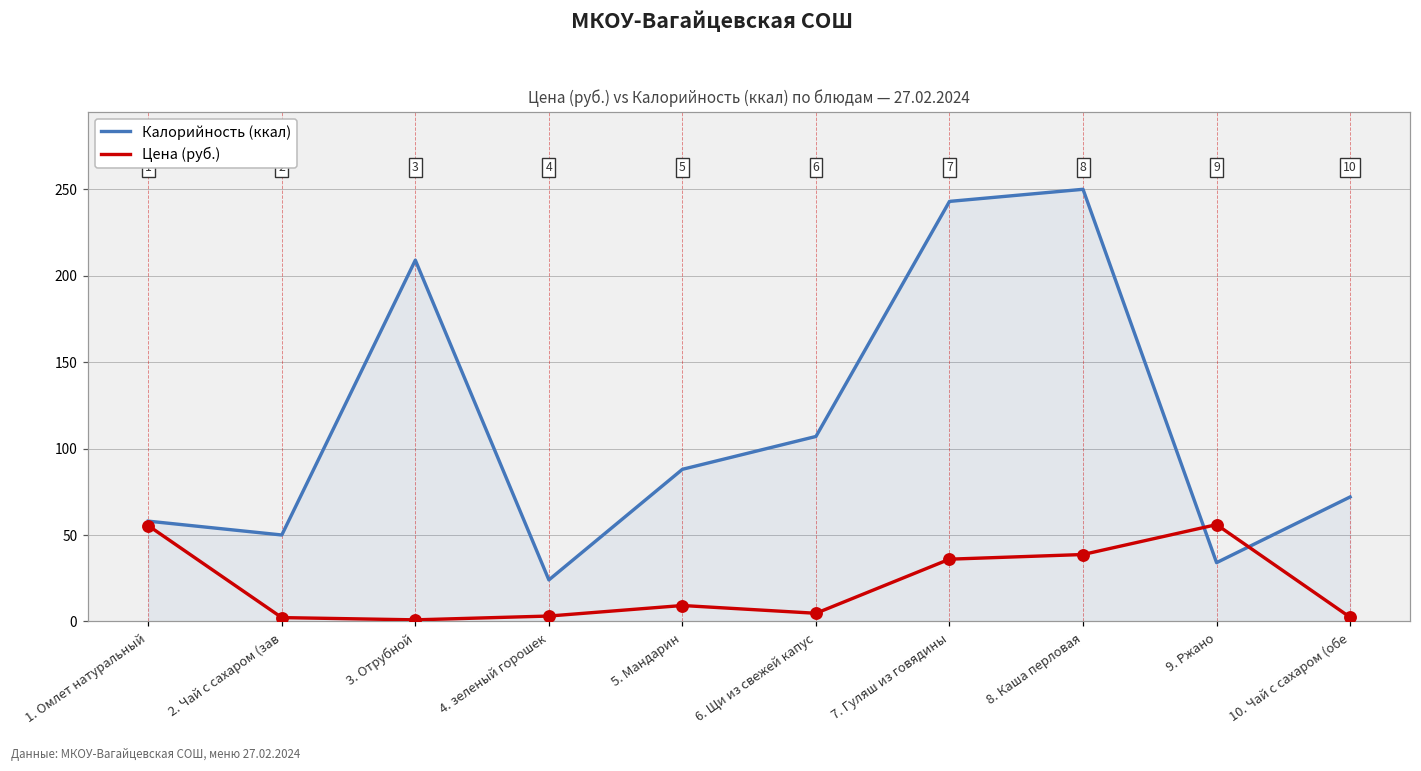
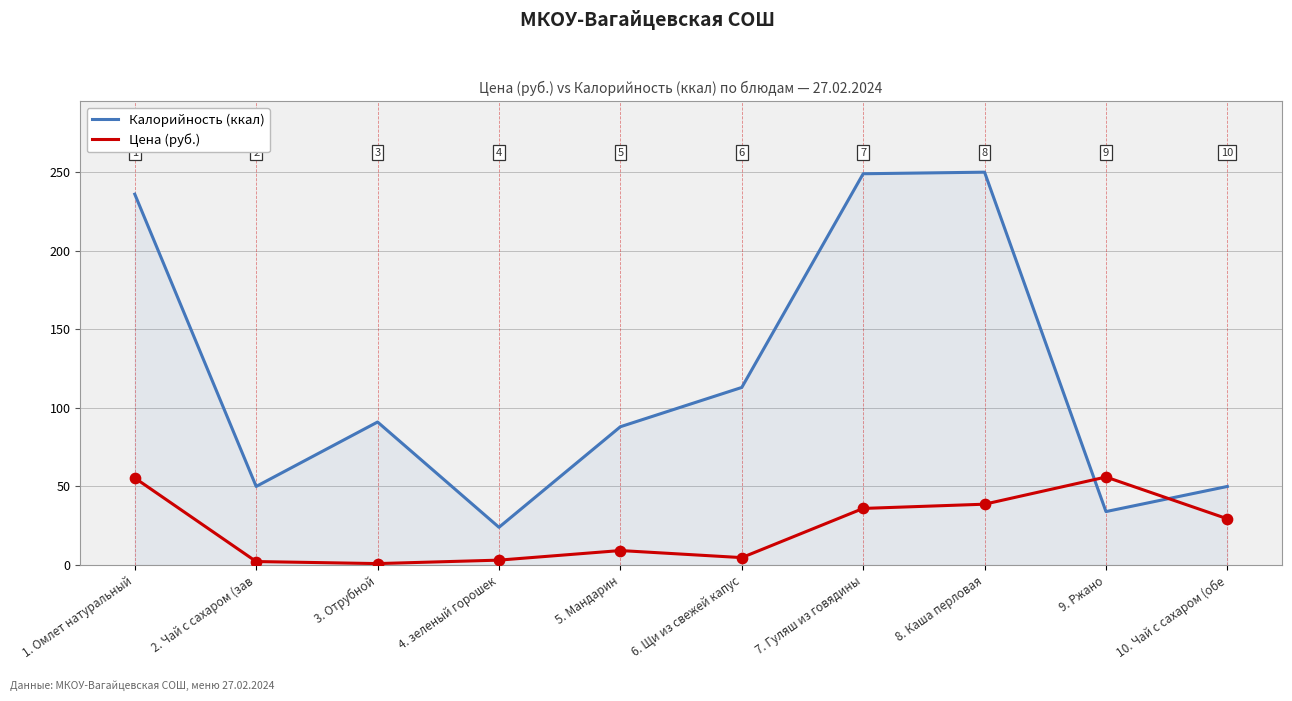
Калорийность (ккал), 1. Омлет натуральный: 58 -> 236
Калорийность (ккал), 3. Отрубной: 209 -> 91
Калорийность (ккал), 6. Щи из свежей капус: 107 -> 113
Калорийность (ккал), 7. Гуляш из говядины: 243 -> 249
Калорийность (ккал), 10. Чай с сахаром (обе: 72 -> 50
Цена (руб.), 10. Чай с сахаром (обе: 2 -> 29
